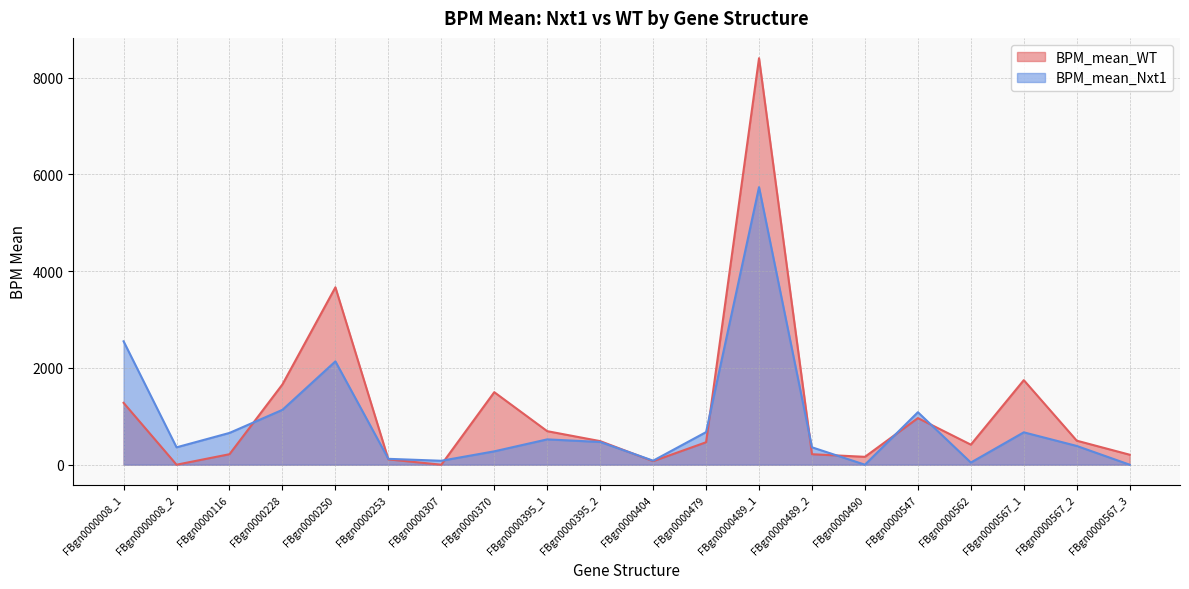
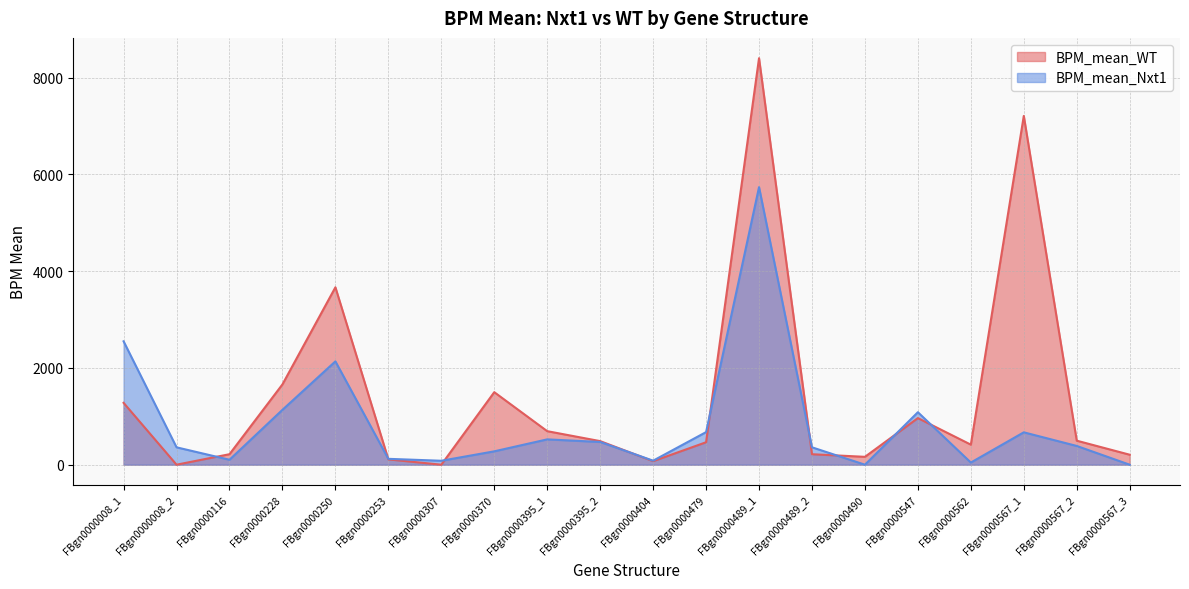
BPM_mean_Nxt1, FBgn0000116: 700 -> 100
BPM_mean_WT, FBgn0000567_1: 1700 -> 7200
